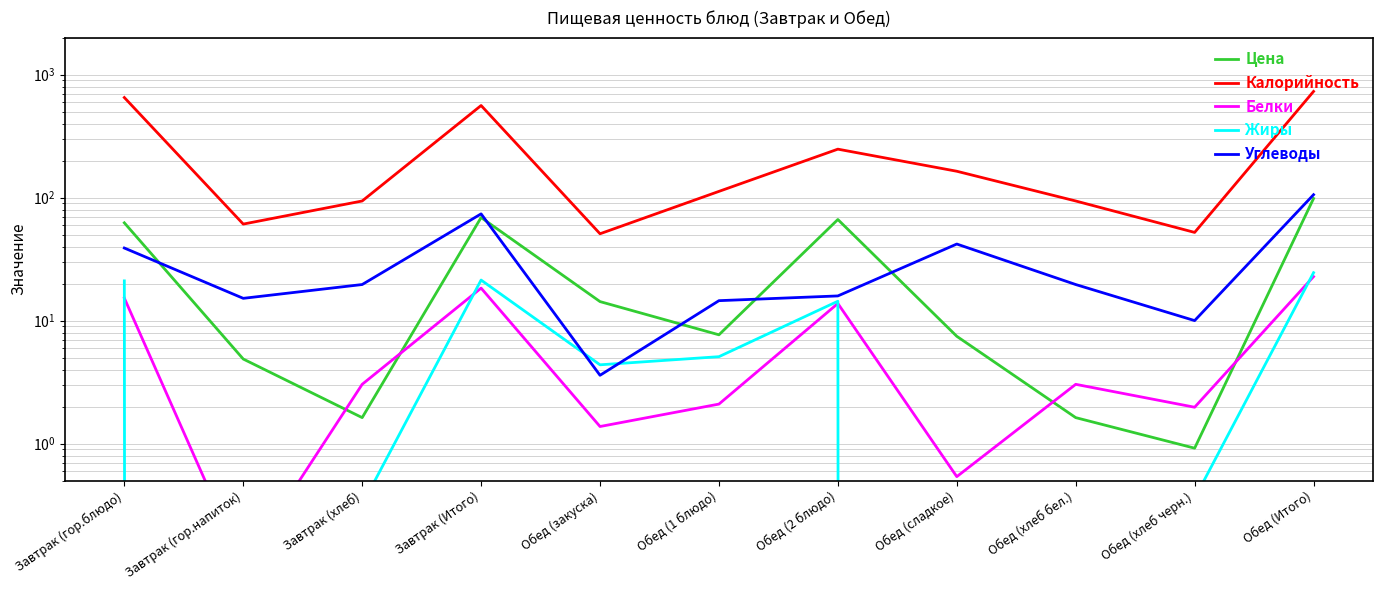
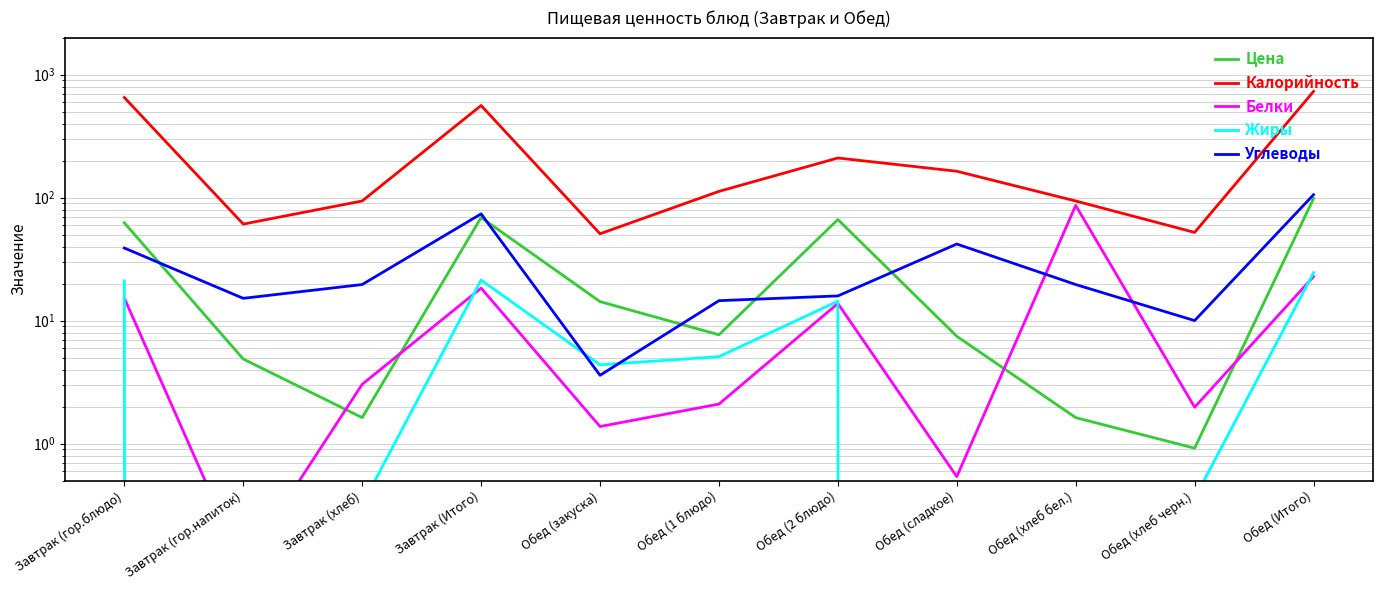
Калорийность, Обед (2 блюдо): 250 -> 210
Белки, Обед (хлеб бел.): 3.0 -> 90
